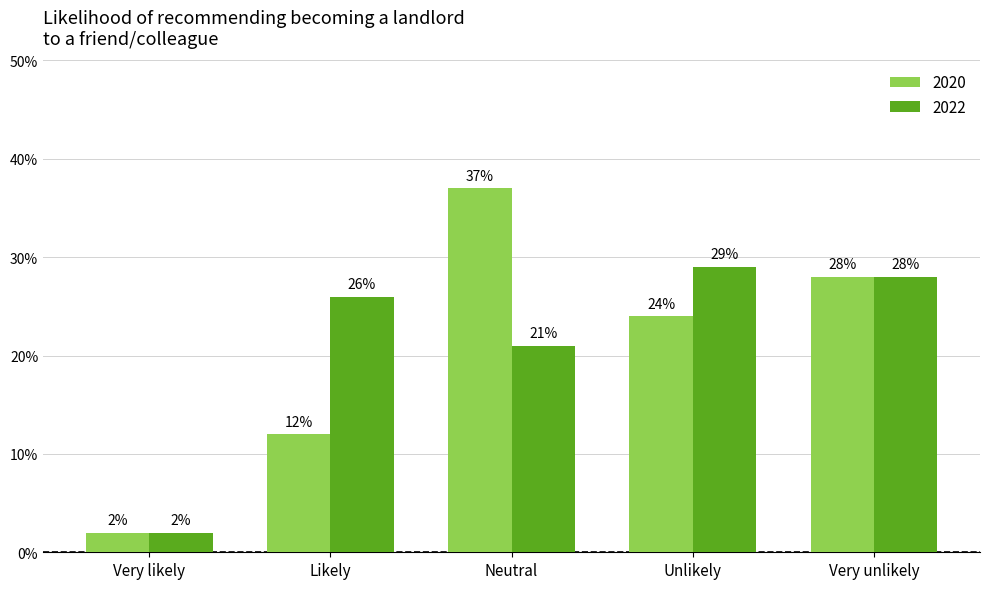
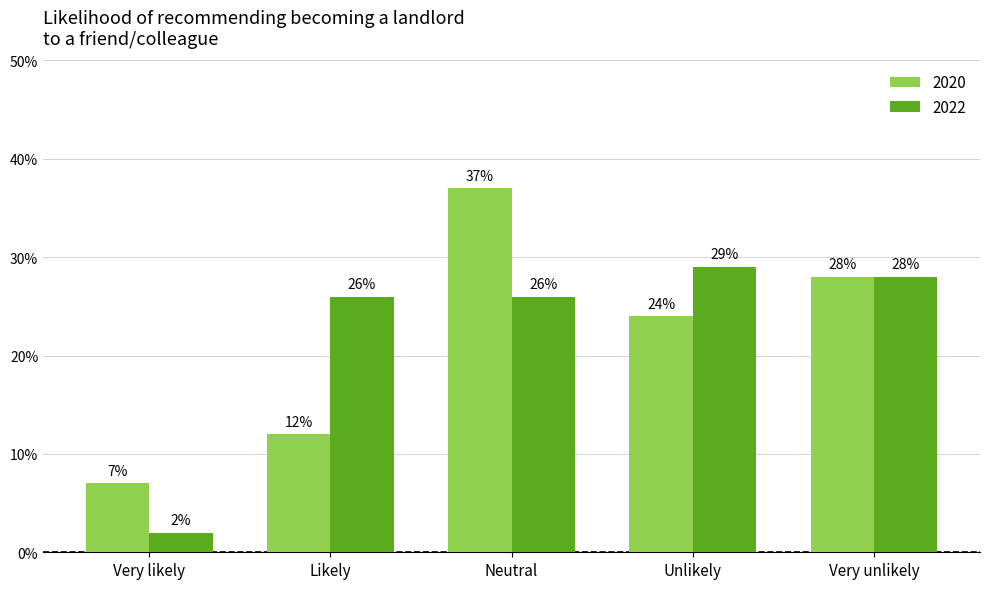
2020, Very likely: 2% -> 7%
2022, Neutral: 21% -> 26%
